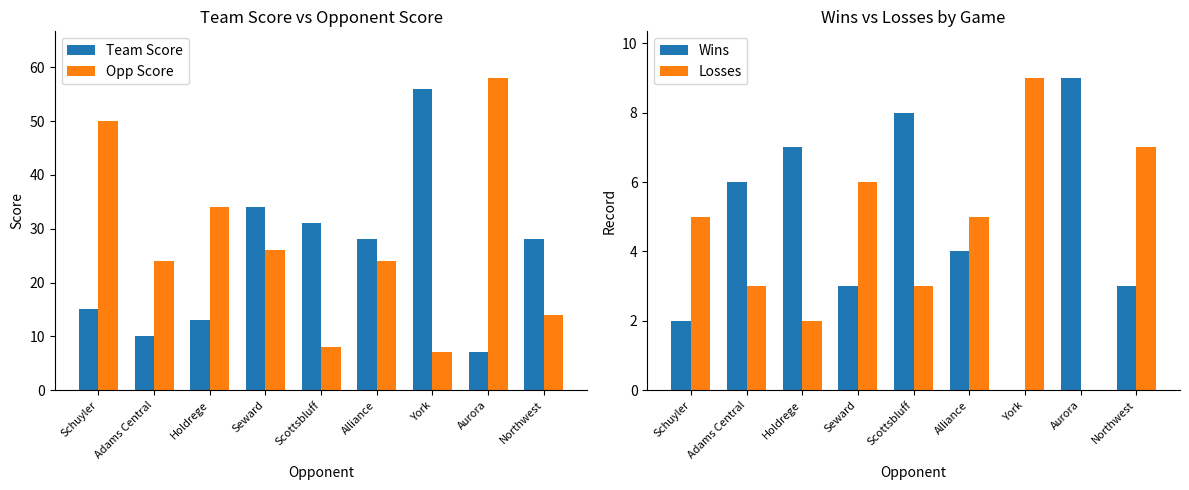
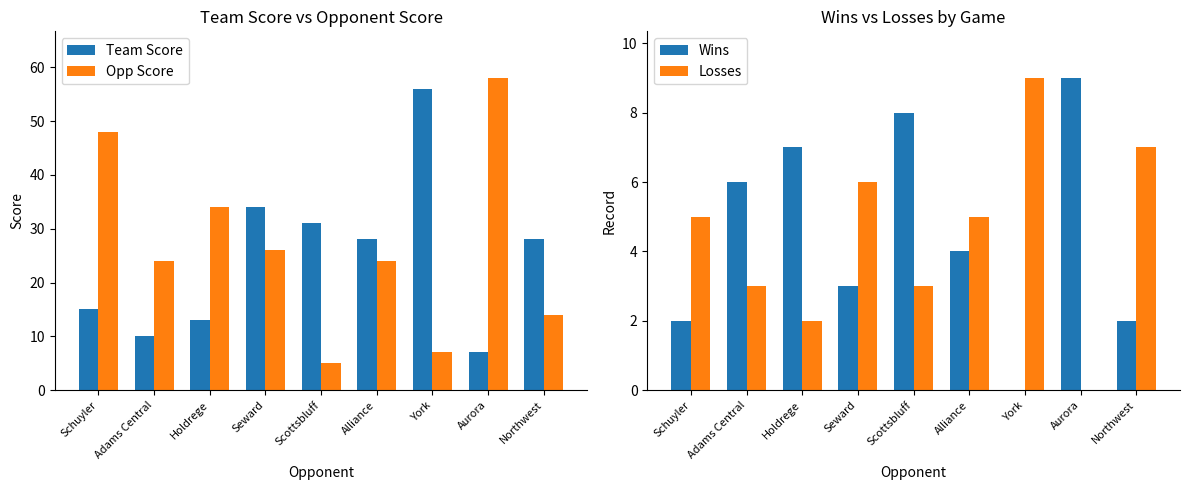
Team Score vs Opponent Score, Opp Score, Schuyler: 50 -> 48
Team Score vs Opponent Score, Opp Score, Scottsbluff: 8 -> 5
Wins vs Losses by Game, Wins, Northwest: 3 -> 2
